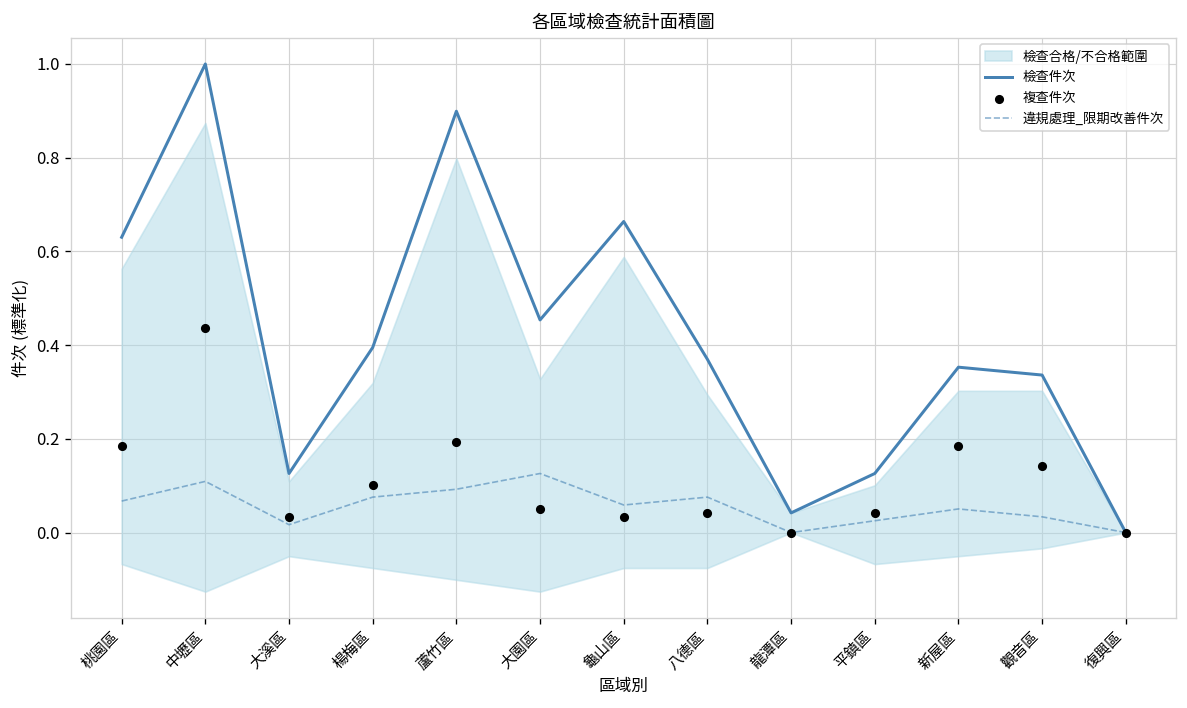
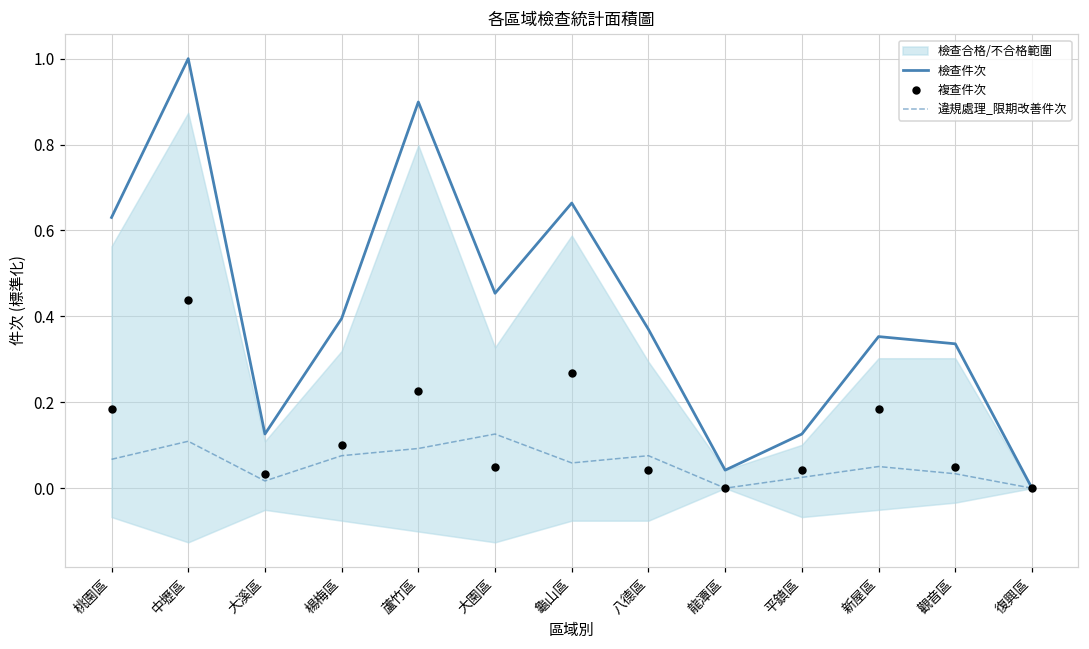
複查件次, 蘆竹區: 0.19 -> 0.23
複查件次, 龜山區: 0.03 -> 0.27
複查件次, 觀音區: 0.14 -> 0.05
